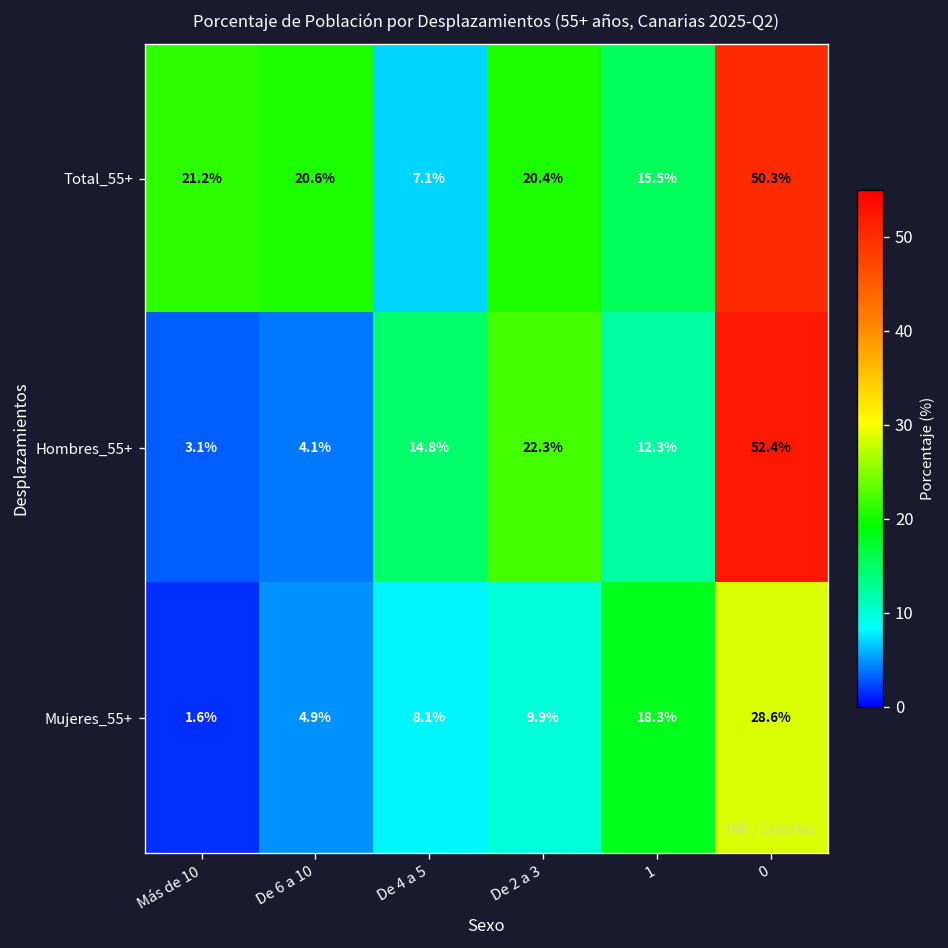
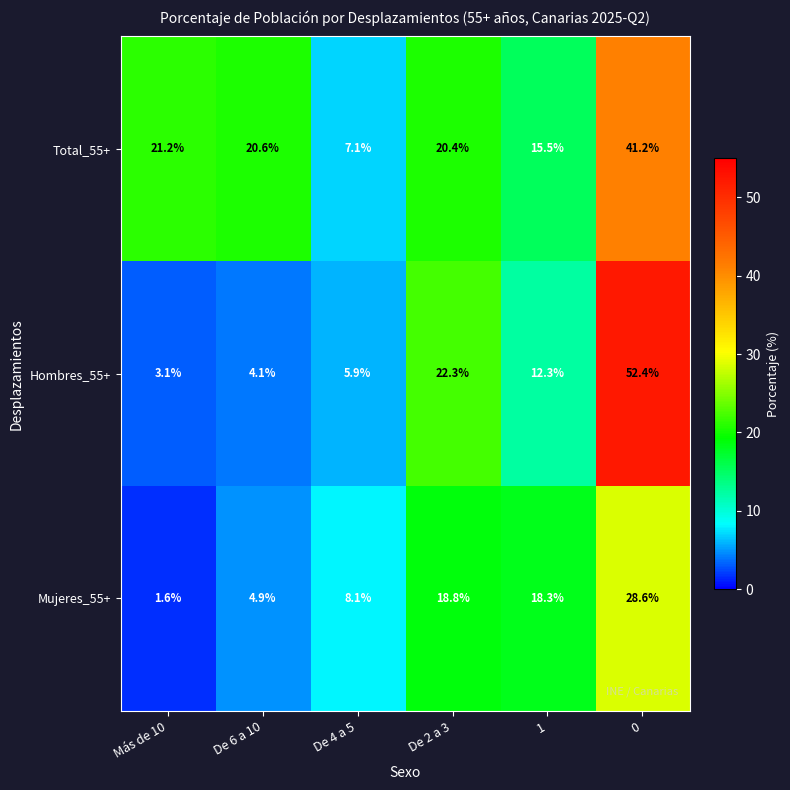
Total_55+, 0: 50.3% -> 41.2%
Hombres_55+, De 4 a 5: 14.8% -> 5.9%
Mujeres_55+, De 2 a 3: 9.9% -> 18.8%
